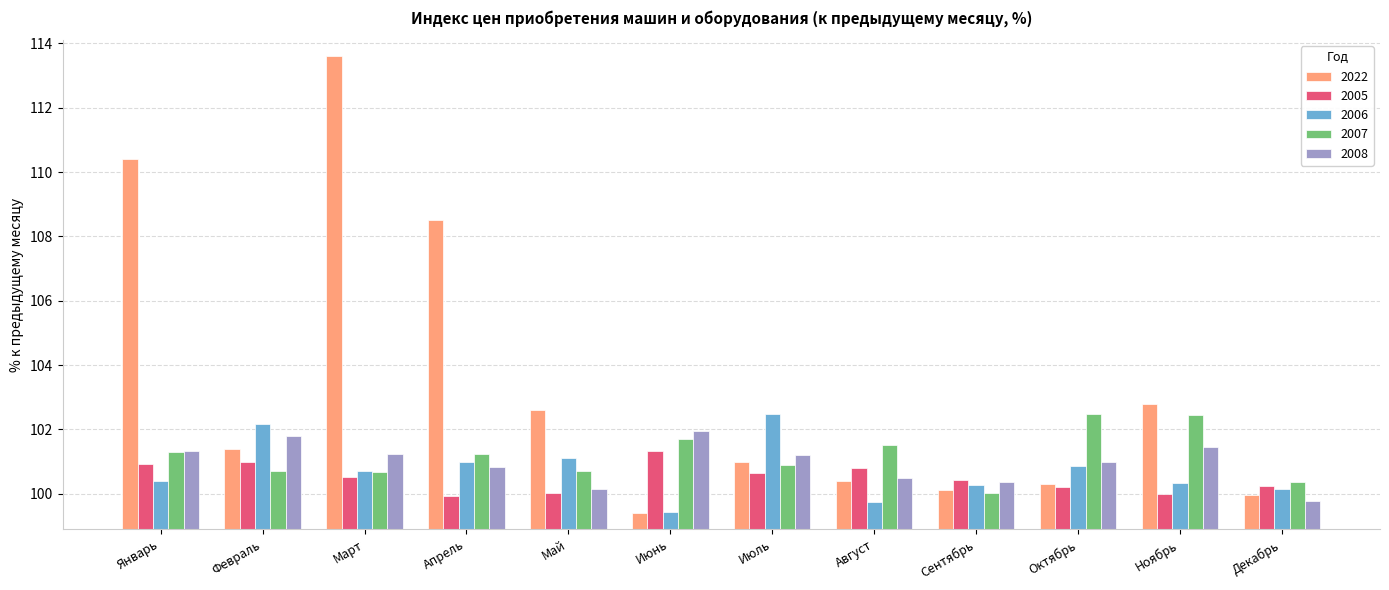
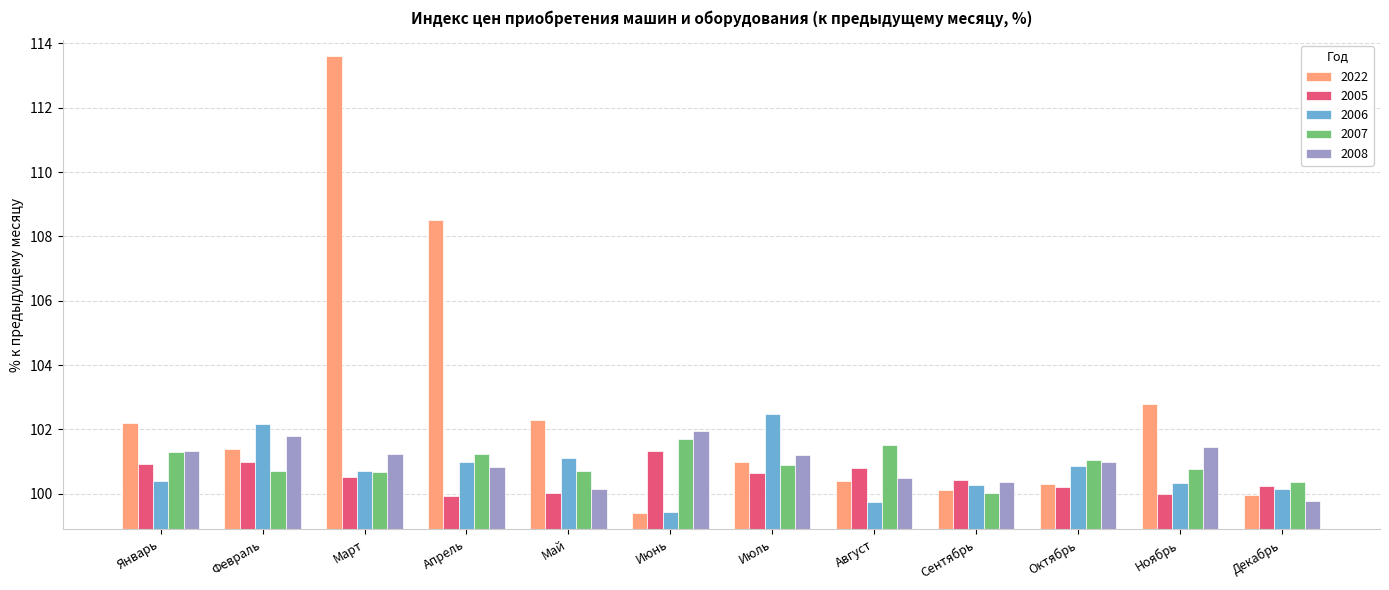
2022, Январь: 110.4 -> 102.2
2022, Май: 102.6 -> 102.3
2007, Октябрь: 102.5 -> 101.1
2007, Ноябрь: 102.5 -> 100.8
